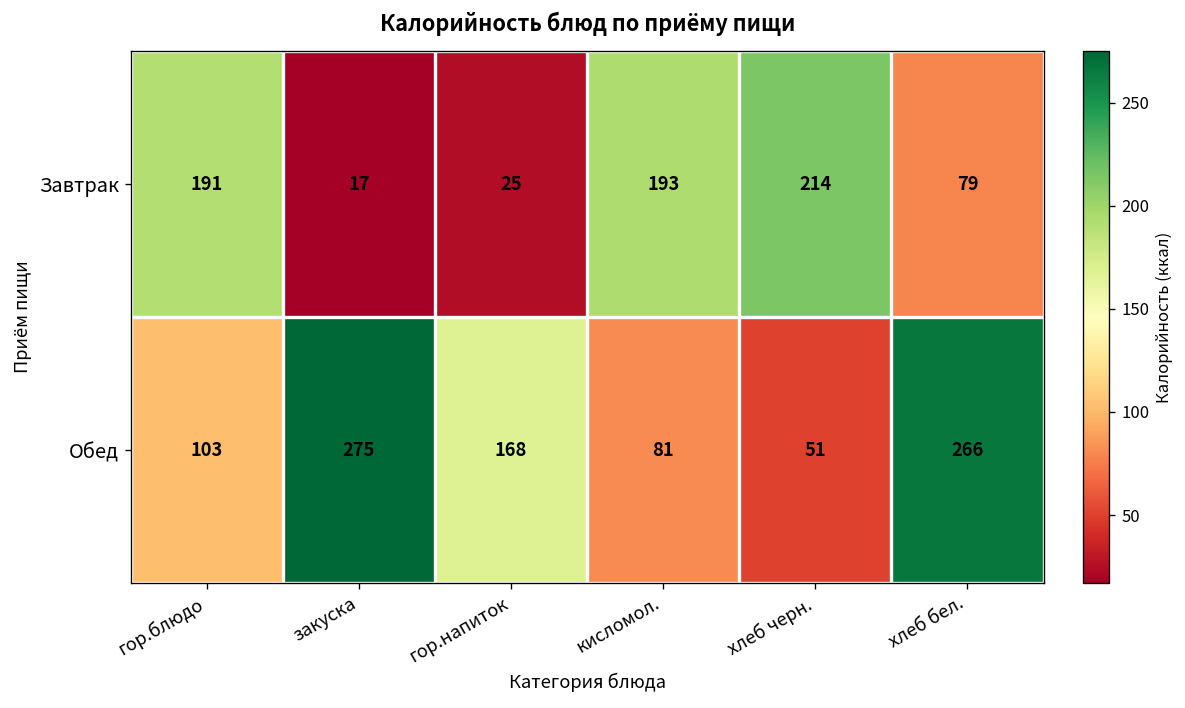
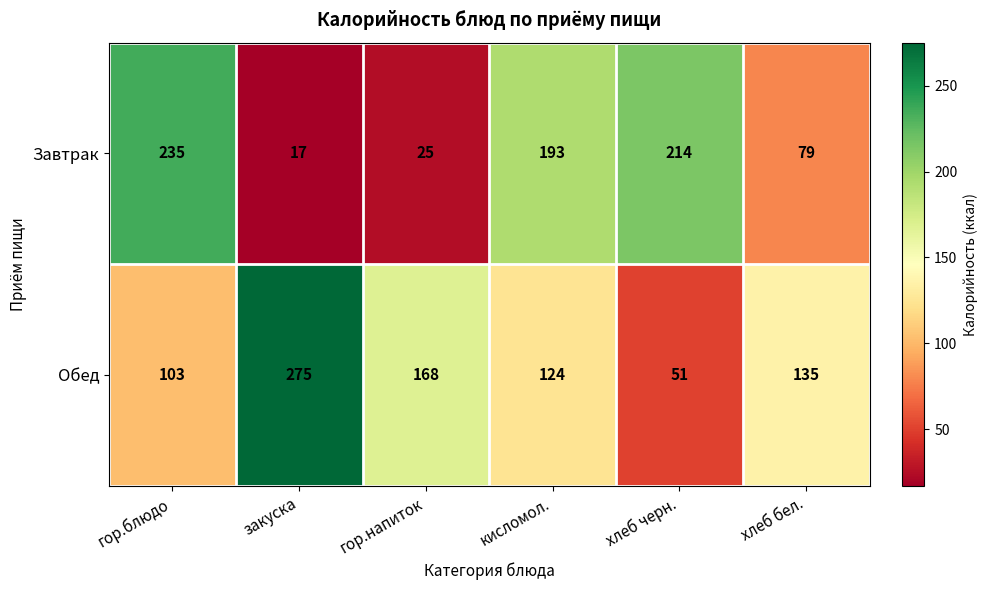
Завтрак, гор.блюдо: 191 -> 235
Обед, кисломол.: 81 -> 124
Обед, хлеб бел.: 266 -> 135
